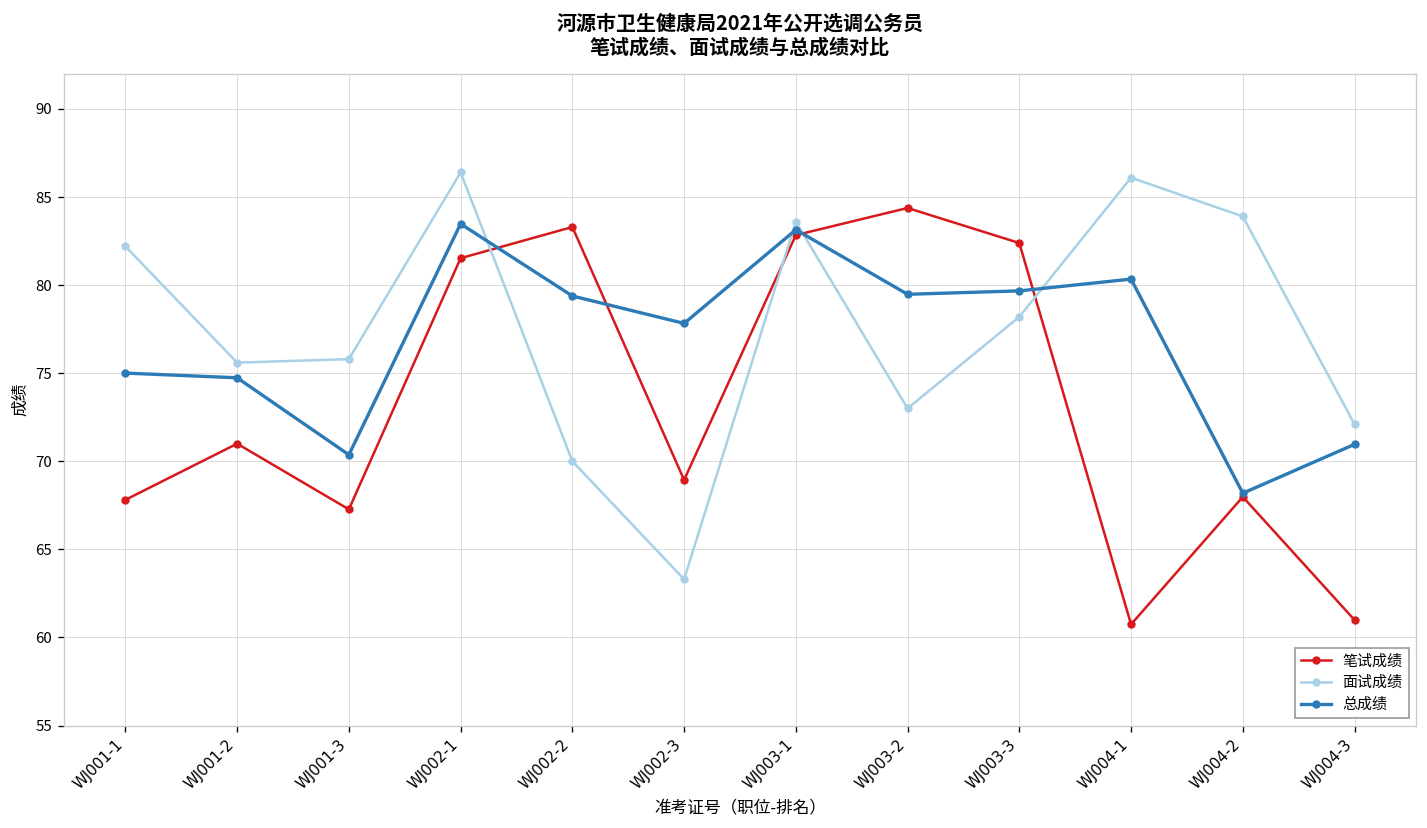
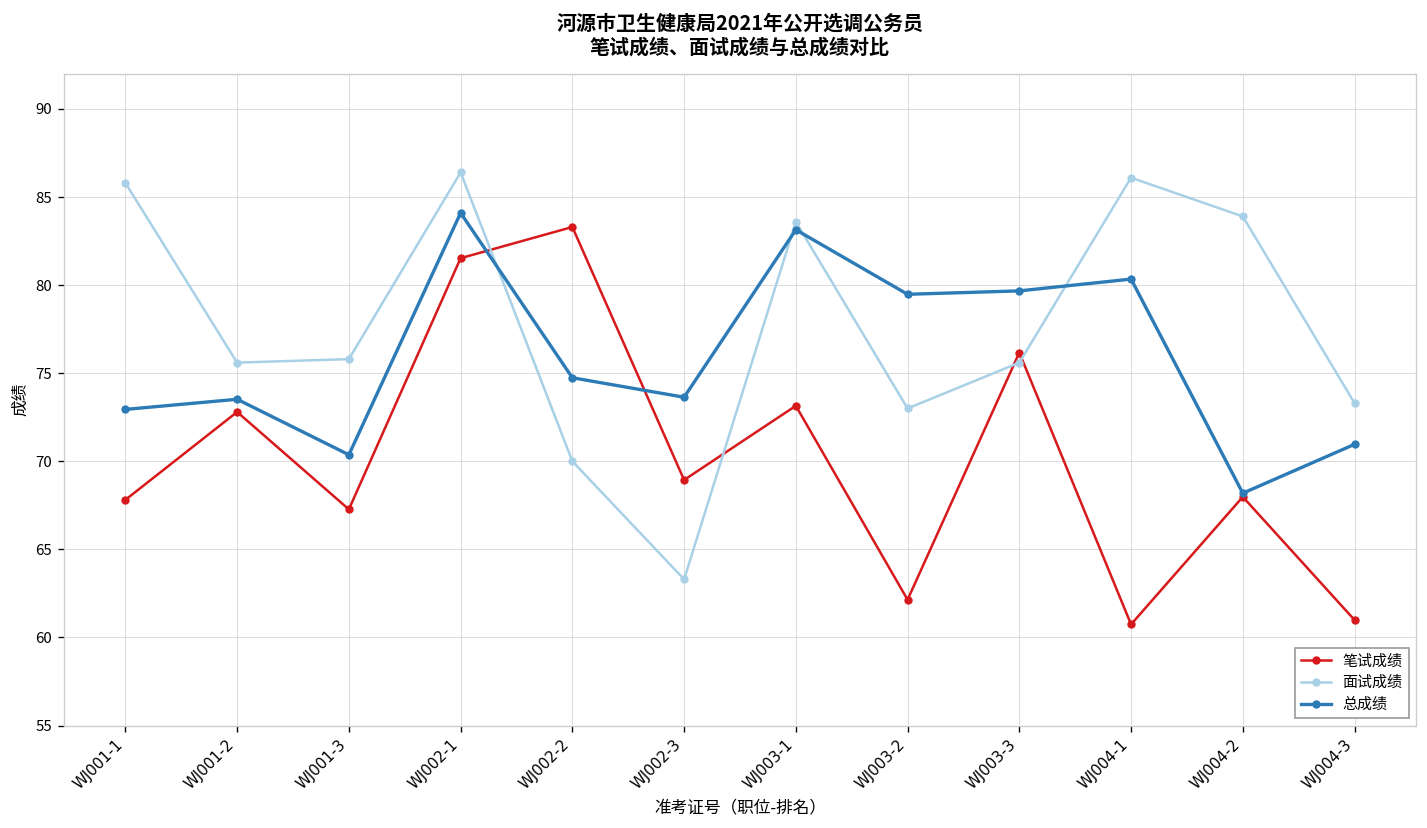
面试成绩, WJ001-1: 82.2 -> 85.8
总成绩, WJ001-1: 75.0 -> 72.9
笔试成绩, WJ001-2: 71.0 -> 72.8
总成绩, WJ001-2: 74.7 -> 73.5
总成绩, WJ002-1: 83.5 -> 84.1
总成绩, WJ002-2: 79.4 -> 74.7
总成绩, WJ002-3: 77.8 -> 73.6
笔试成绩, WJ003-1: 82.8 -> 73.2
笔试成绩, WJ003-2: 84.4 -> 62.1
笔试成绩, WJ003-3: 82.4 -> 76.2
面试成绩, WJ003-3: 78.2 -> 75.6
面试成绩, WJ004-3: 72.1 -> 73.3
